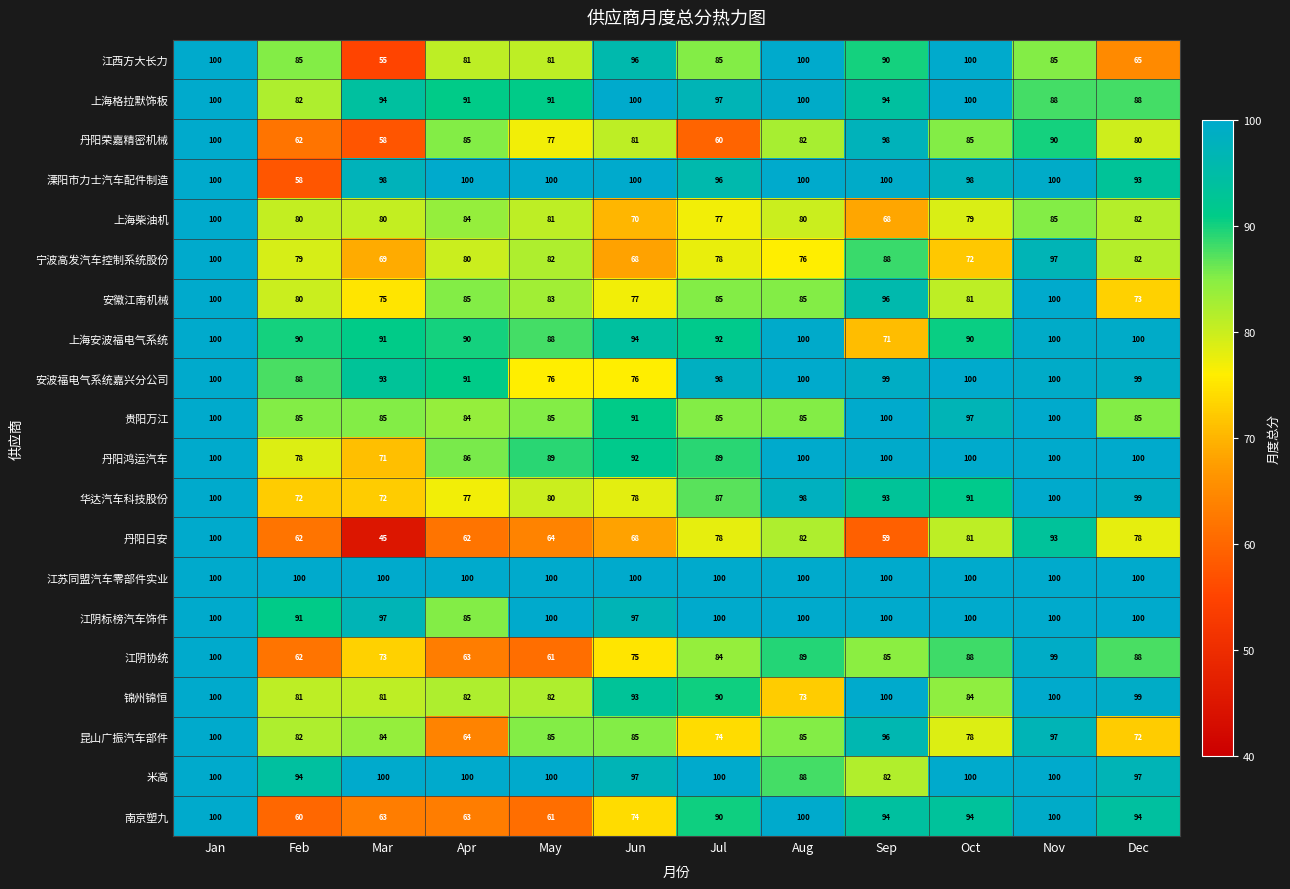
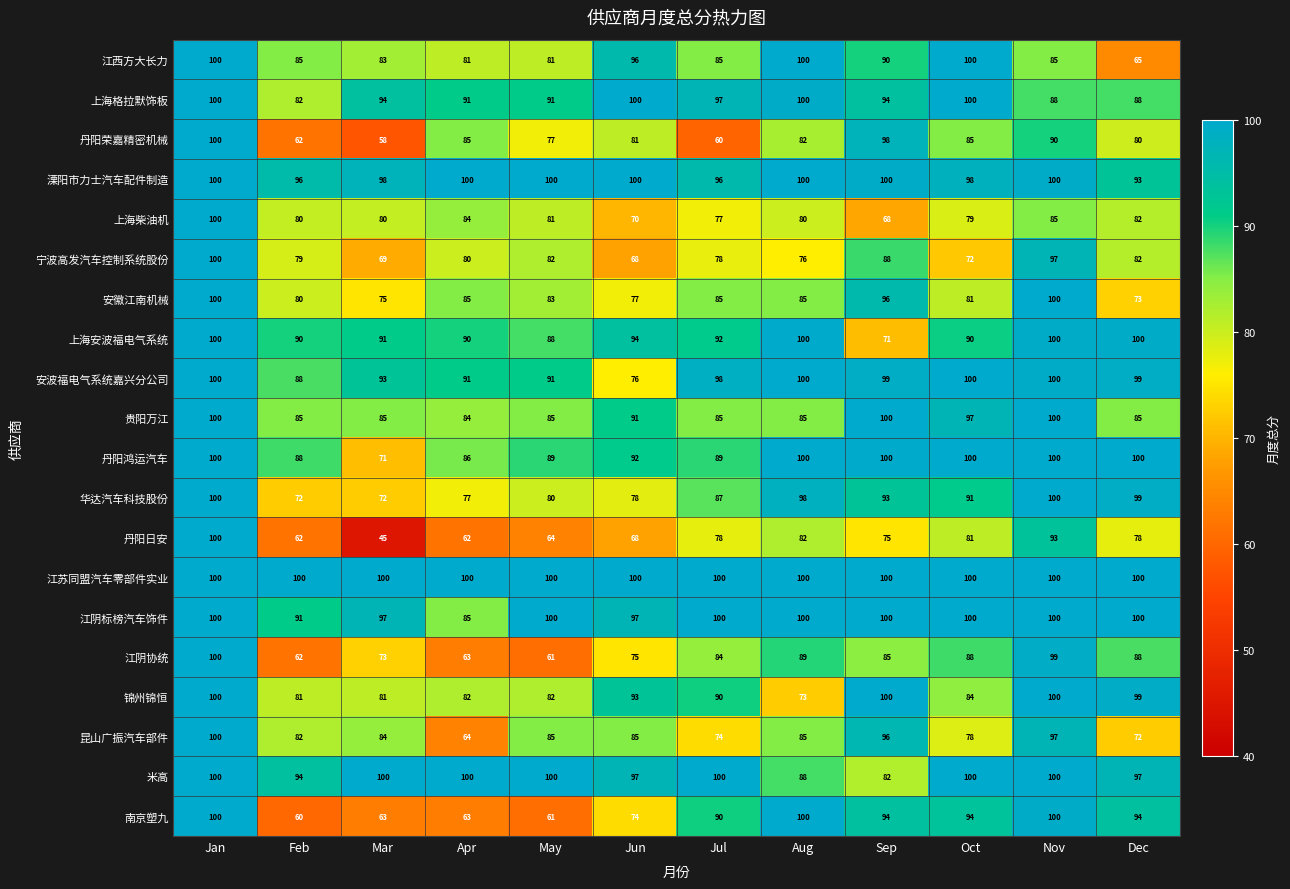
江西方大长力, Mar: 55 -> 83
溧阳市力士汽车配件制造, Feb: 58 -> 96
安波福电气系统嘉兴分公司, May: 76 -> 91
丹阳鸿运汽车, Feb: 78 -> 88
丹阳日安, Sep: 59 -> 75
